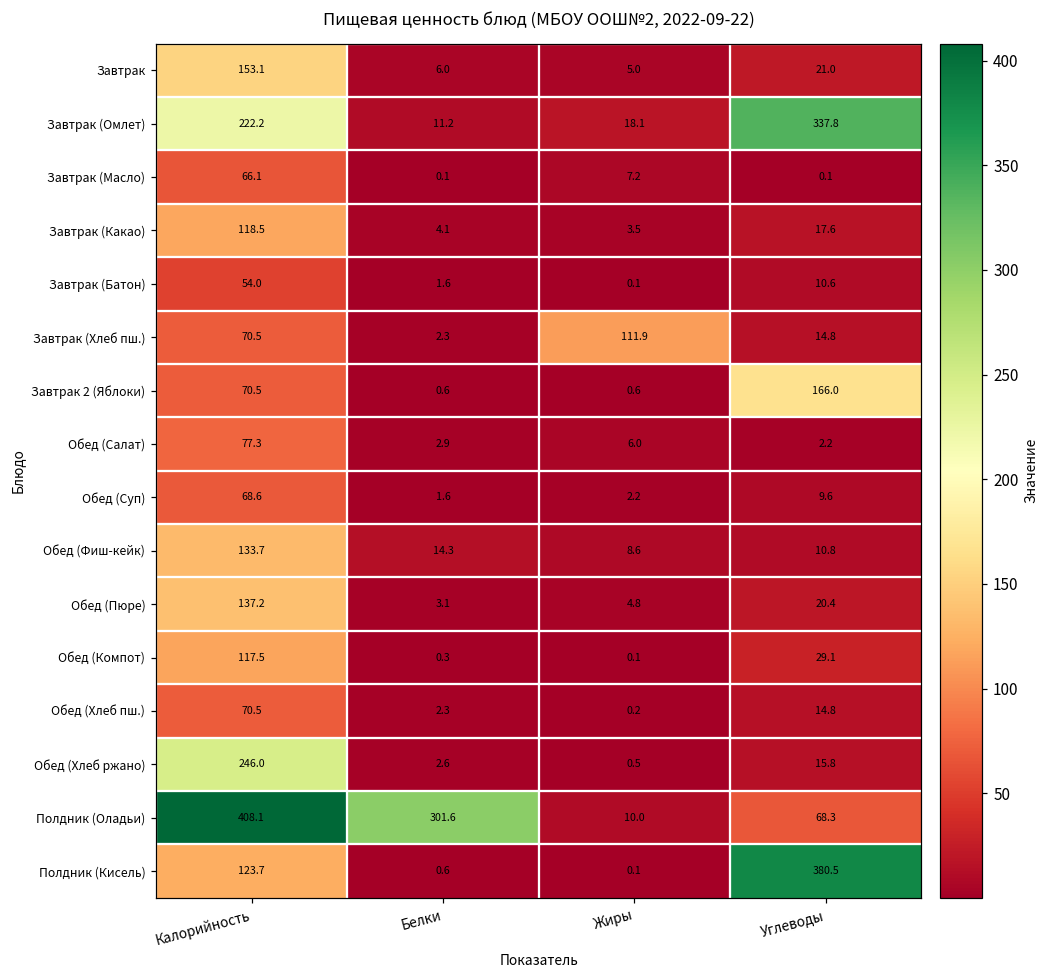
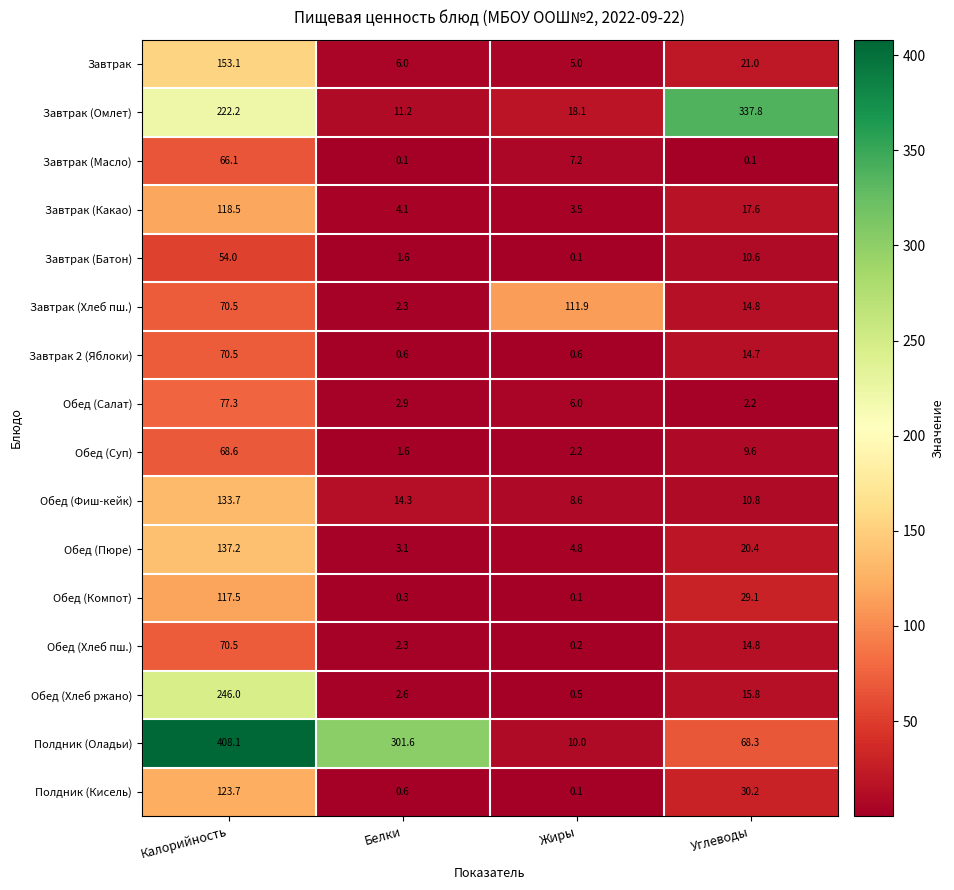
Завтрак 2 (Яблоки), Углеводы: 166.0 -> 14.7
Полдник (Кисель), Углеводы: 380.5 -> 30.2
